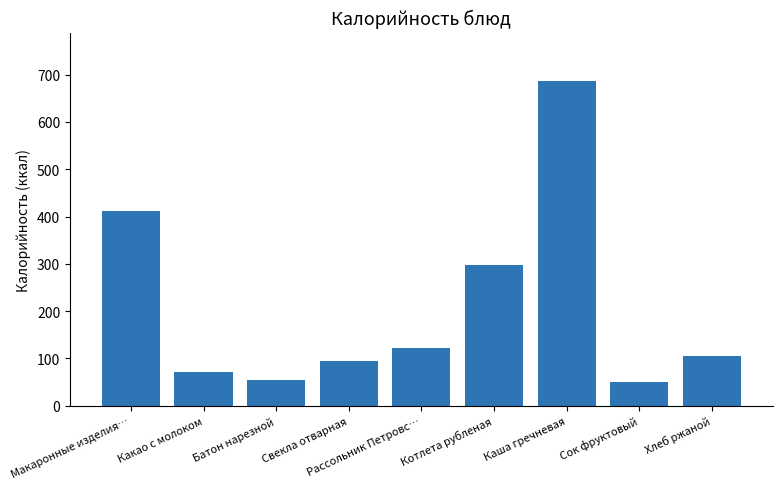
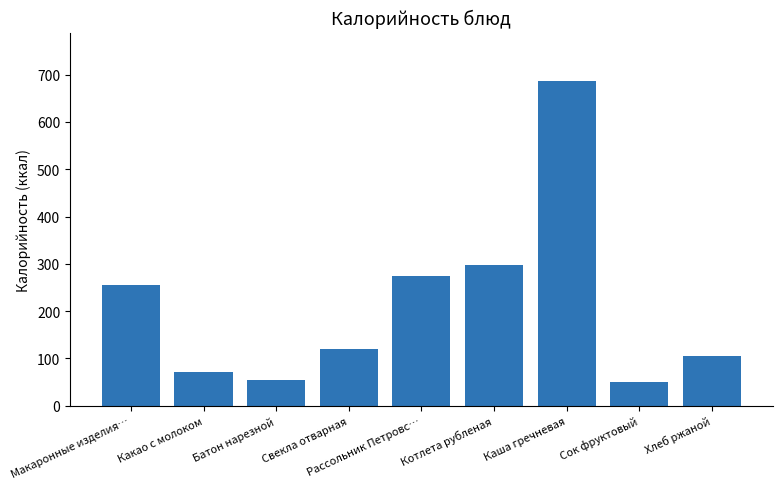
Макаронные изделия…: 410 -> 250
Свекла отварная: 90 -> 120
Рассольник Петровс…: 120 -> 270
